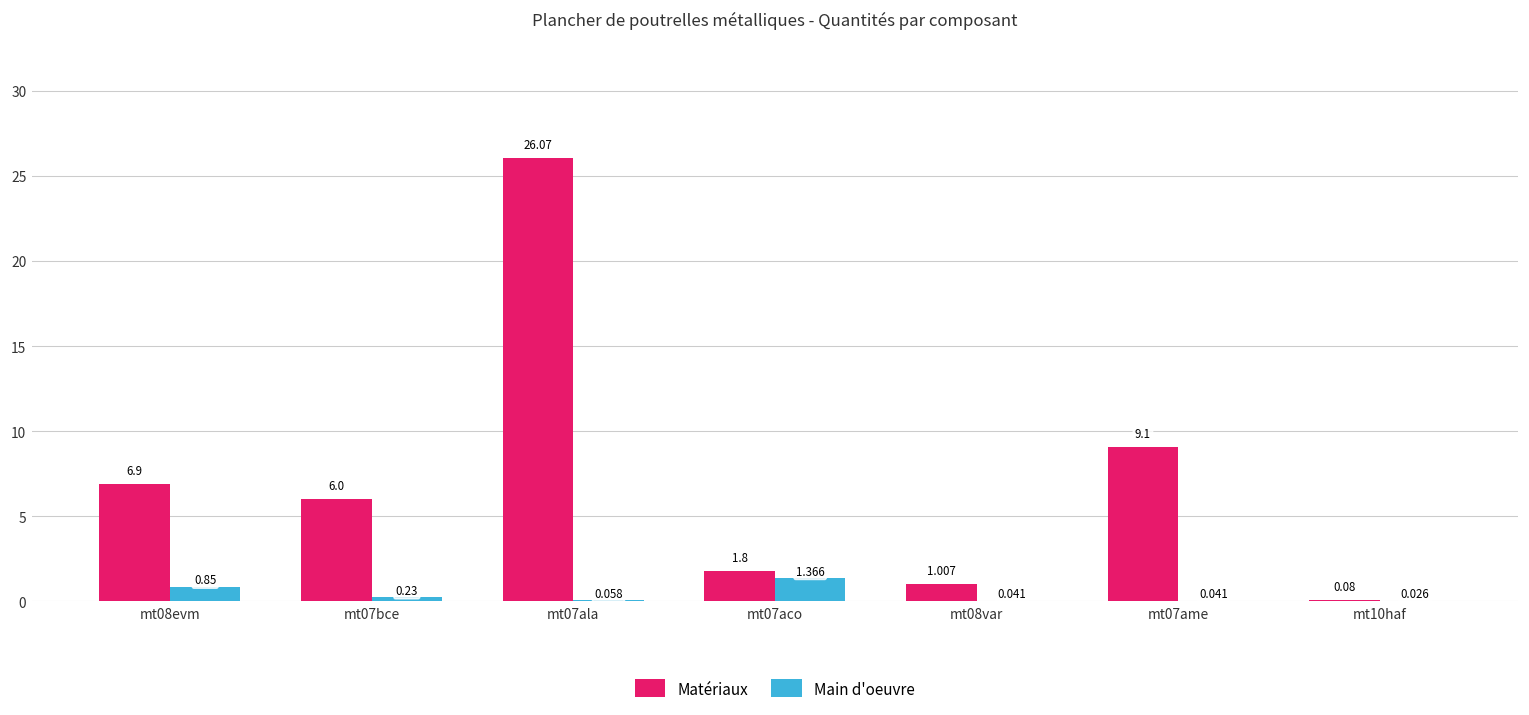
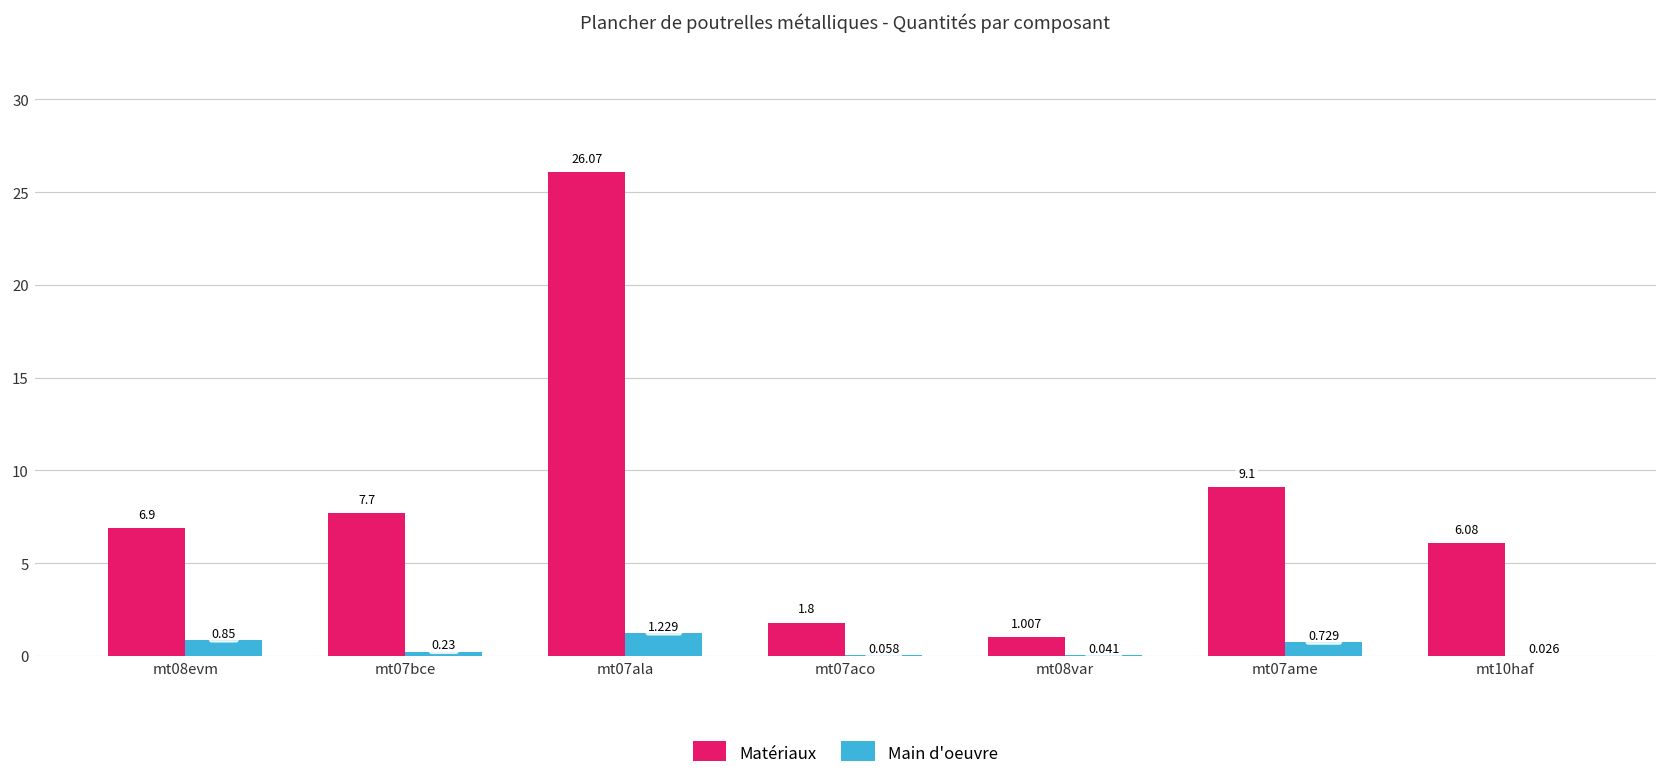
Matériaux, mt07bce: 6.0 -> 7.7
Main d'oeuvre, mt07ala: 0.058 -> 1.229
Main d'oeuvre, mt07aco: 1.366 -> 0.058
Main d'oeuvre, mt07ame: 0.041 -> 0.729
Matériaux, mt10haf: 0.08 -> 6.08
